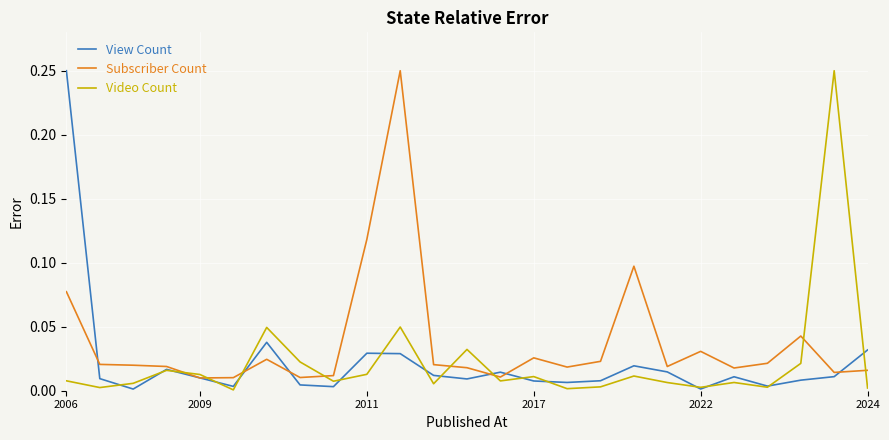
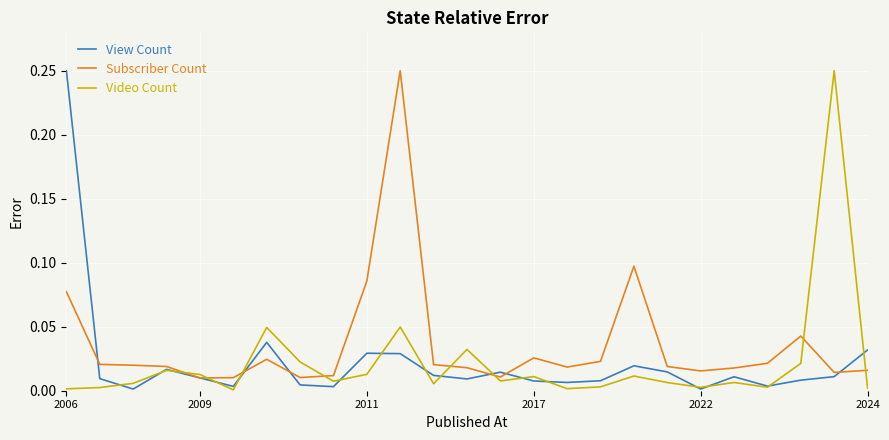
Video Count, 2006: 0.008 -> 0.001
Subscriber Count, 2011: 0.118 -> 0.086
Subscriber Count, 2022: 0.031 -> 0.015
